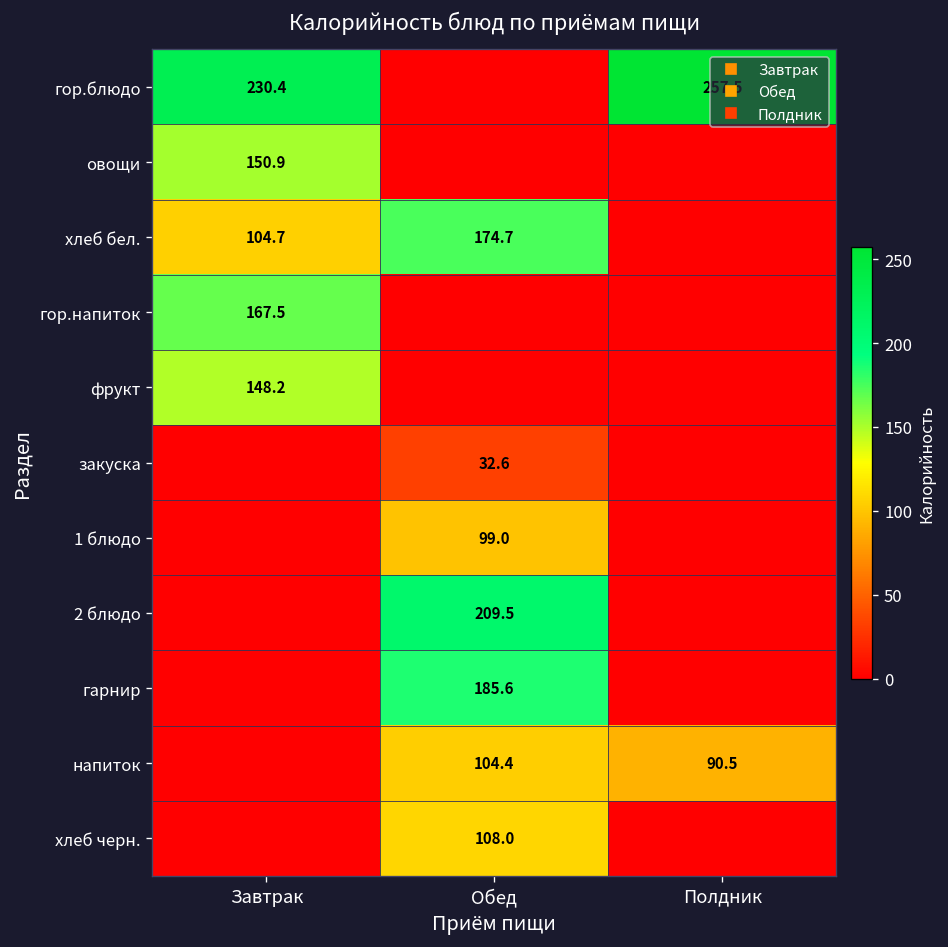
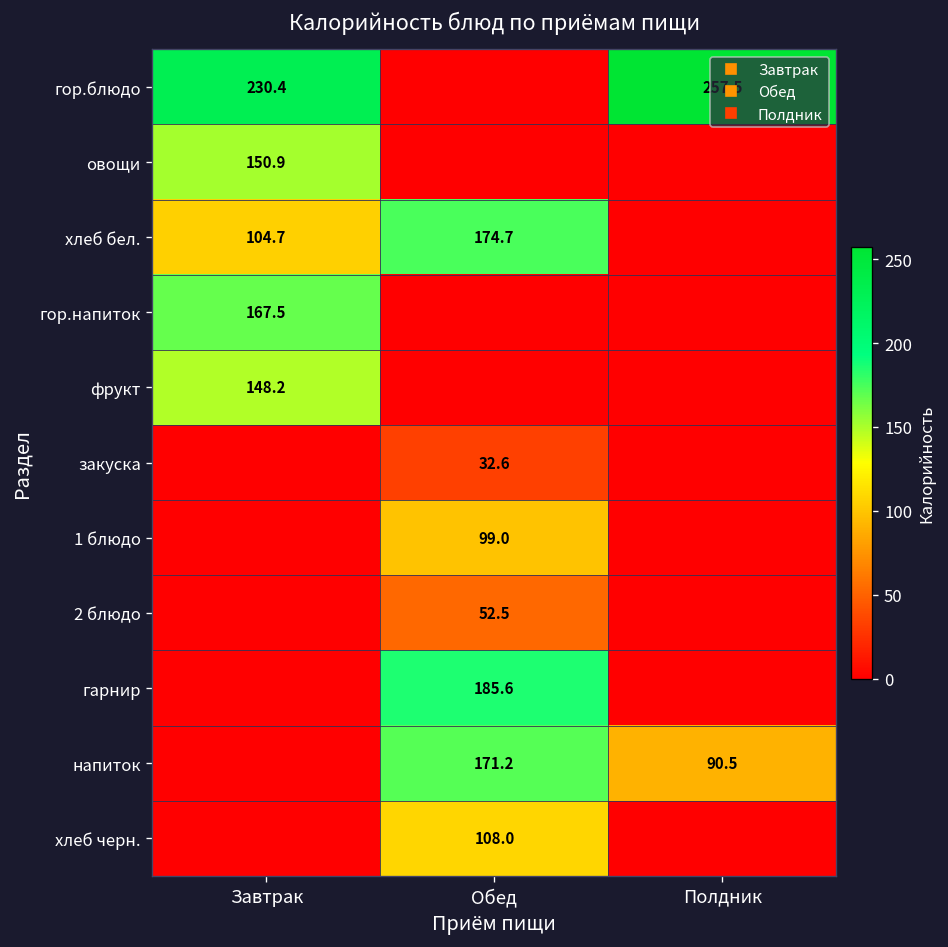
2 блюдо, Обед: 209.5 -> 52.5
напиток, Обед: 104.4 -> 171.2
